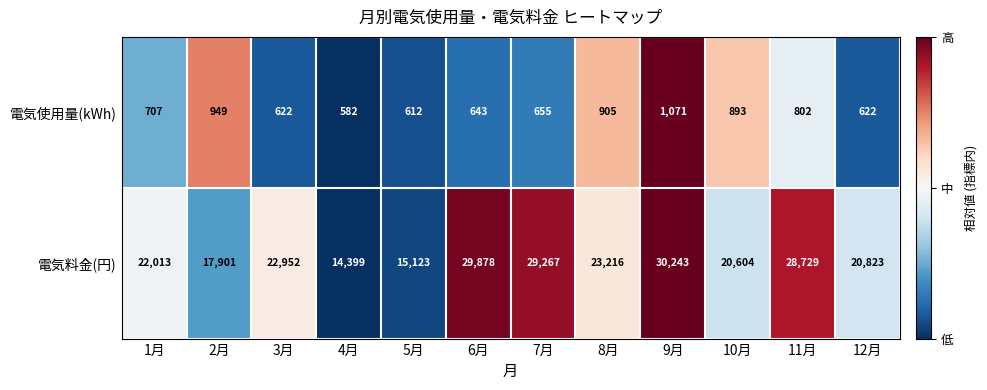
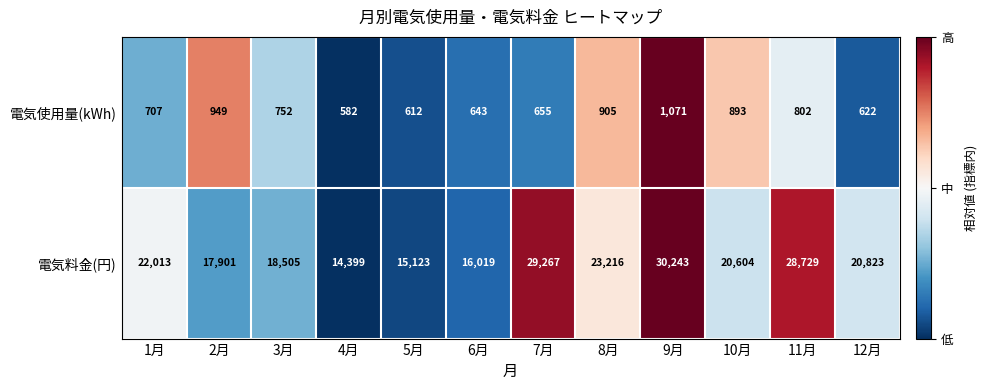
電気使用量(kWh), 3月: 622 -> 752
電気料金(円), 3月: 22,952 -> 18,505
電気料金(円), 6月: 29,878 -> 16,019
